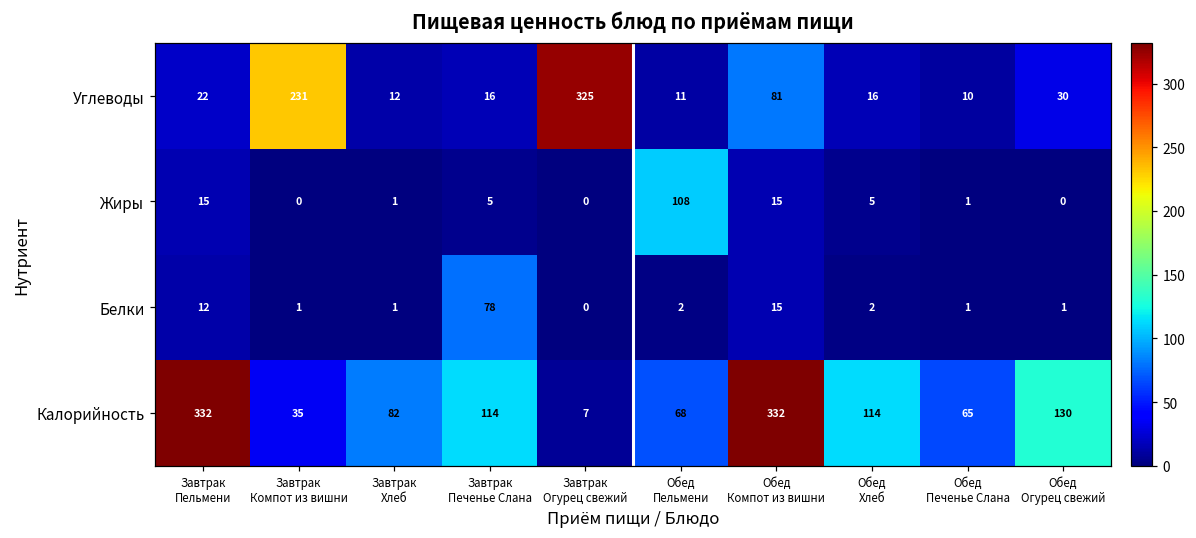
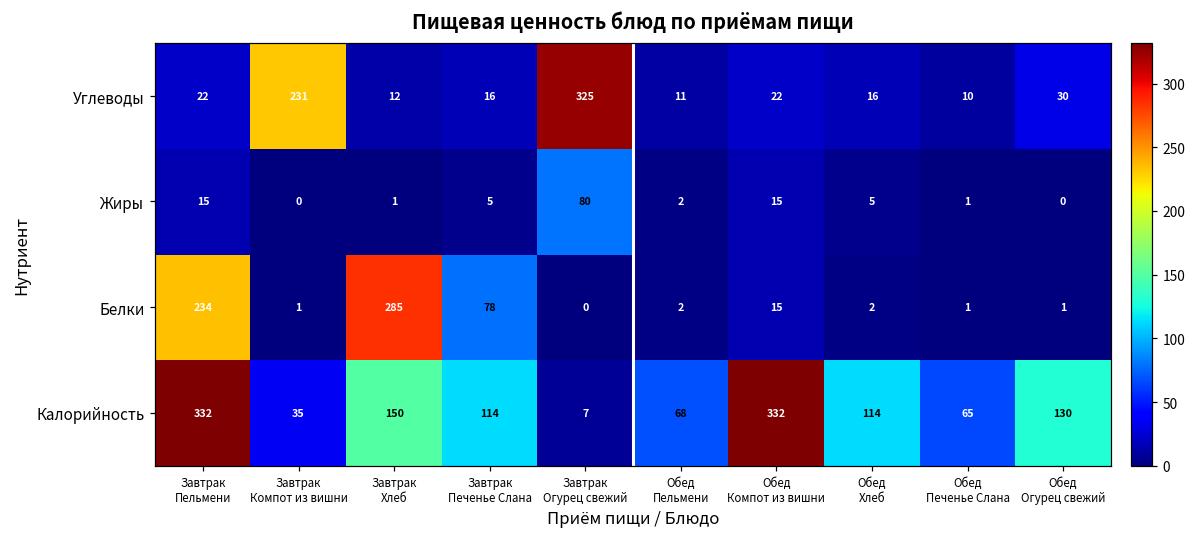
Углеводы, Обед Компот из вишни: 81 -> 22
Жиры, Завтрак Огурец свежий: 0 -> 80
Жиры, Обед Пельмени: 108 -> 2
Белки, Завтрак Пельмени: 12 -> 234
Белки, Завтрак Хлеб: 1 -> 285
Калорийность, Завтрак Хлеб: 82 -> 150
